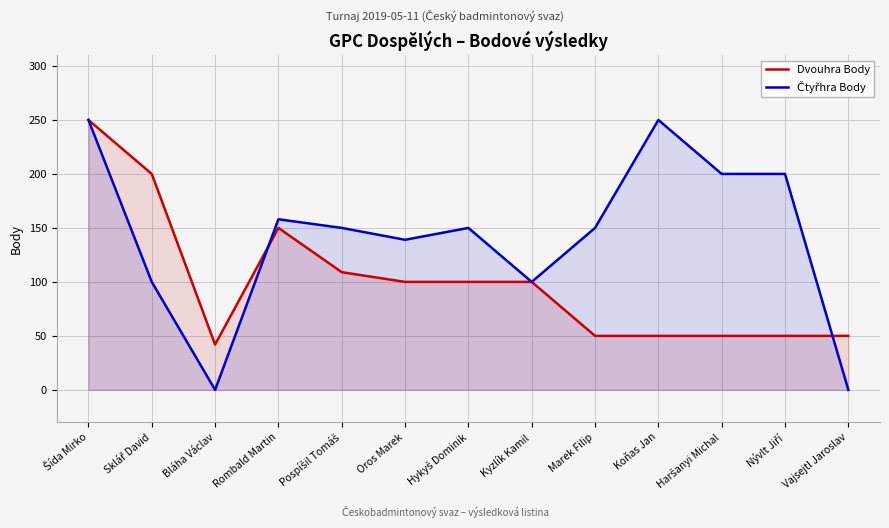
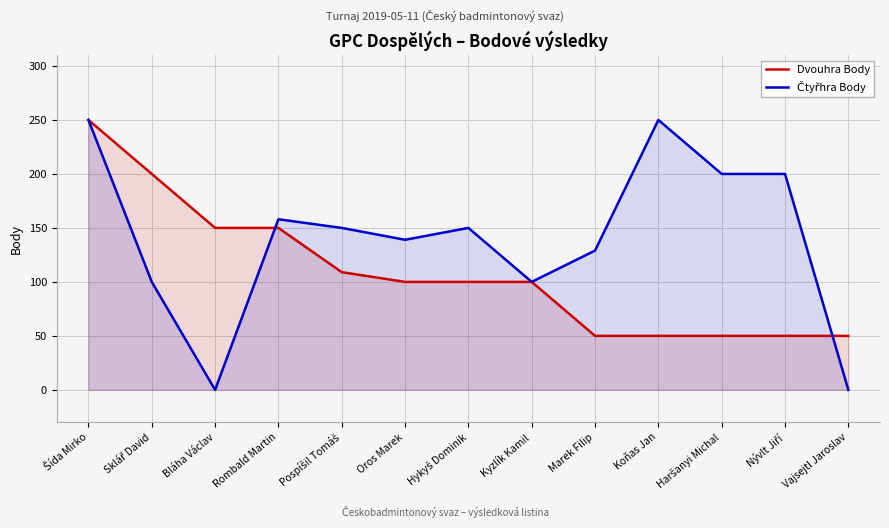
Dvouhra Body, Bláha Václav: 42 -> 150
Čtyřhra Body, Marek Filip: 150 -> 129
